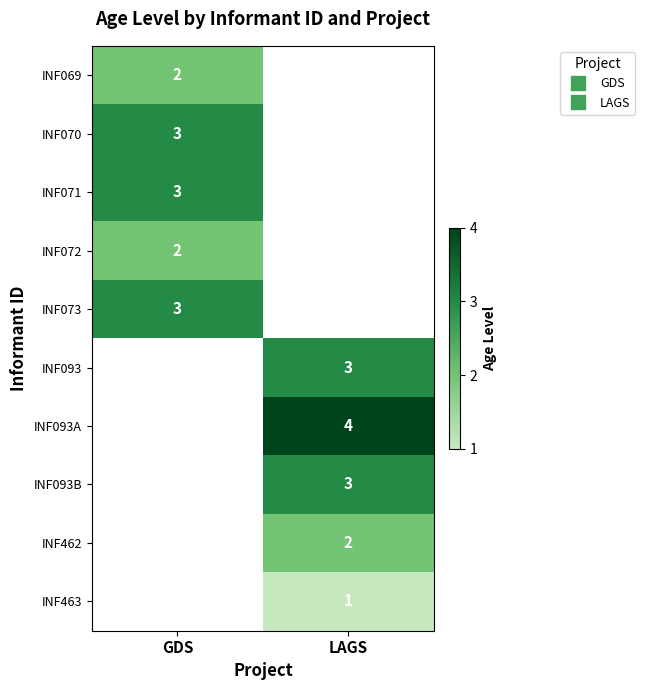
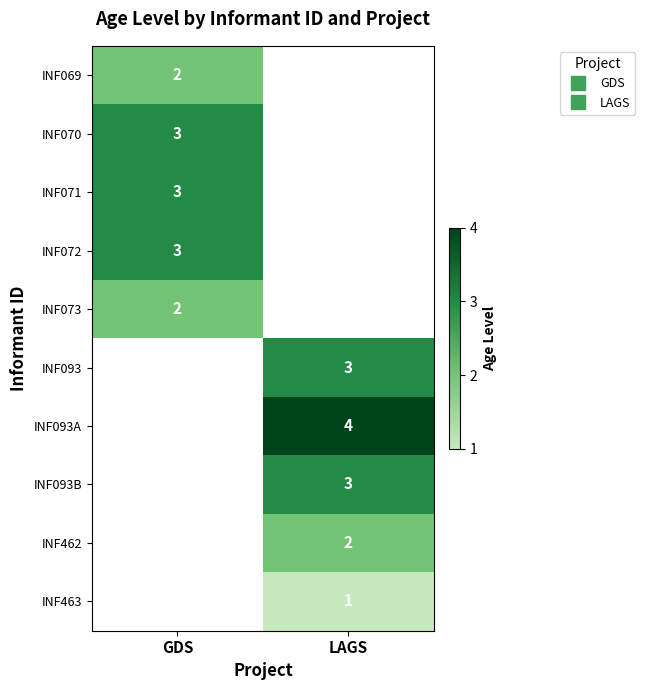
INF072, GDS: 2 -> 3
INF073, GDS: 3 -> 2
